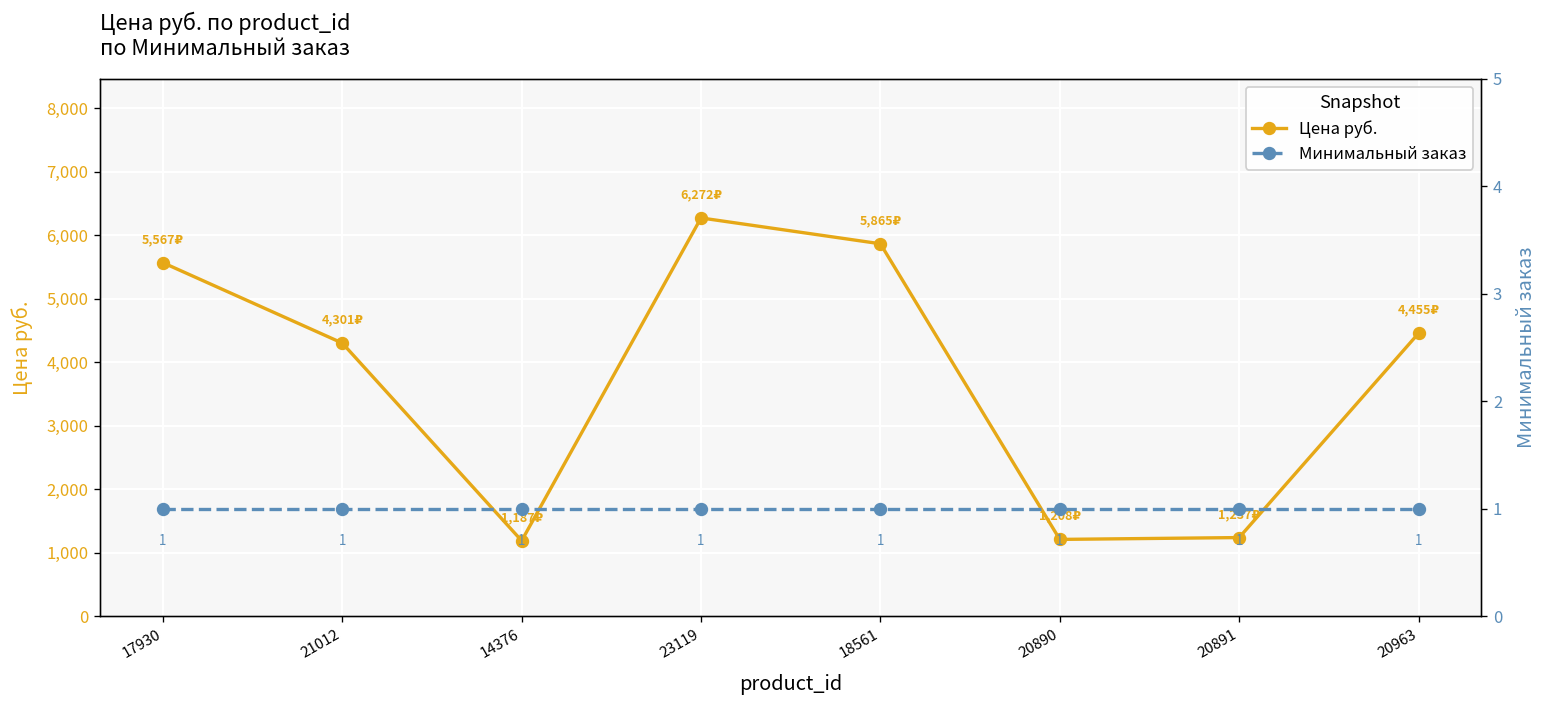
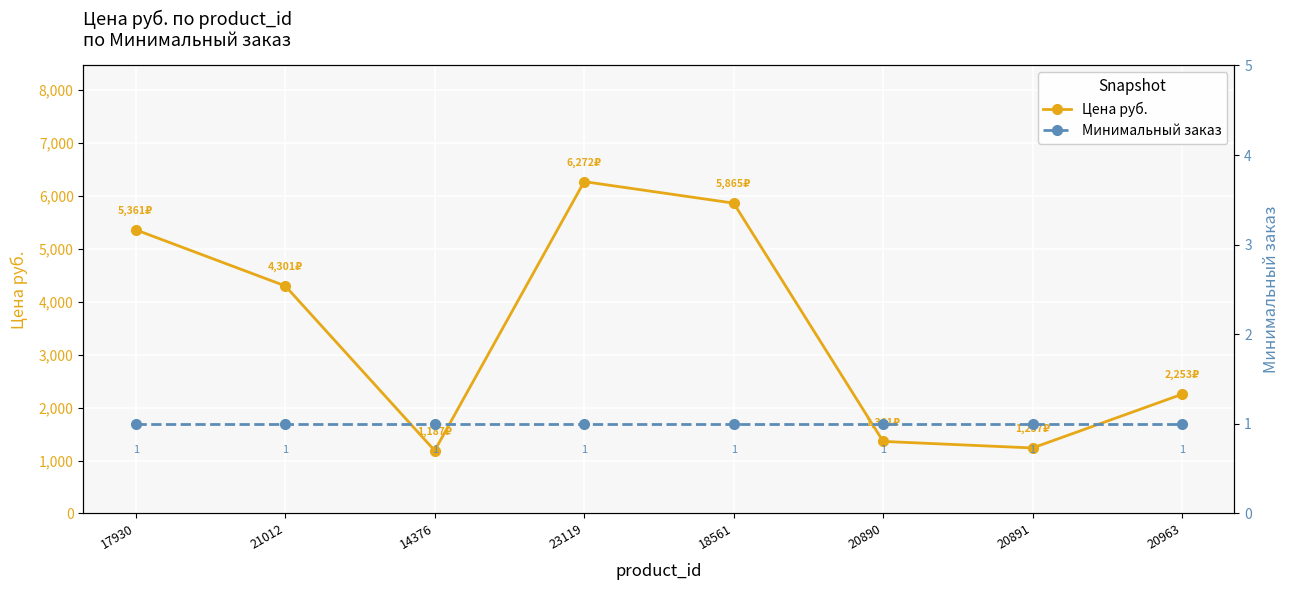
Цена руб., 17930: 5,567₽ -> 5,361₽
Цена руб., 20890: 1,208₽ -> 1,361₽
Цена руб., 20963: 4,455₽ -> 2,253₽
